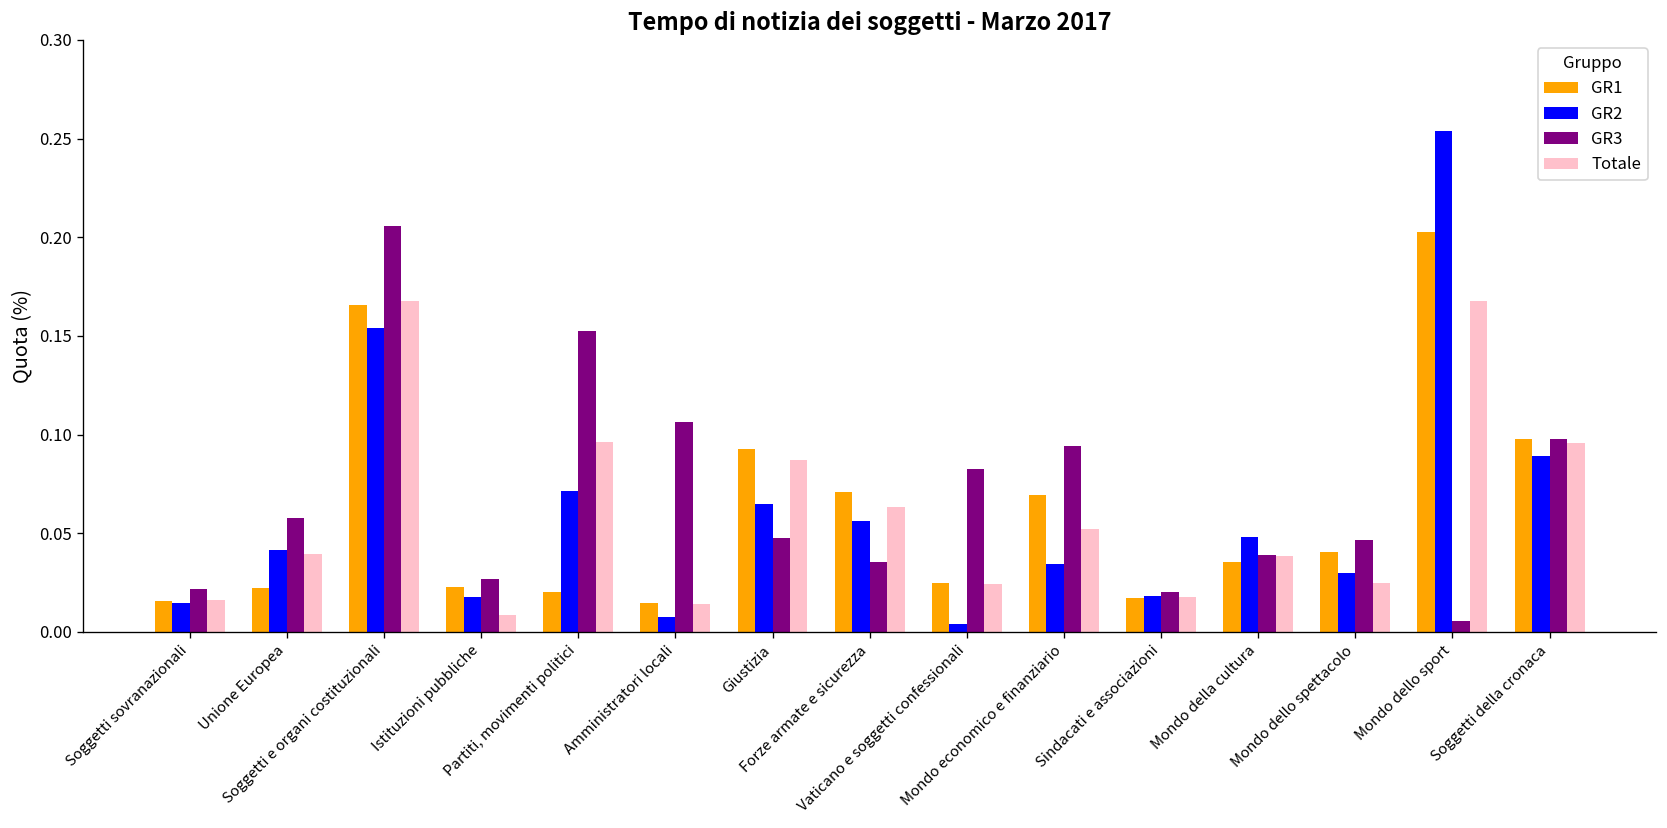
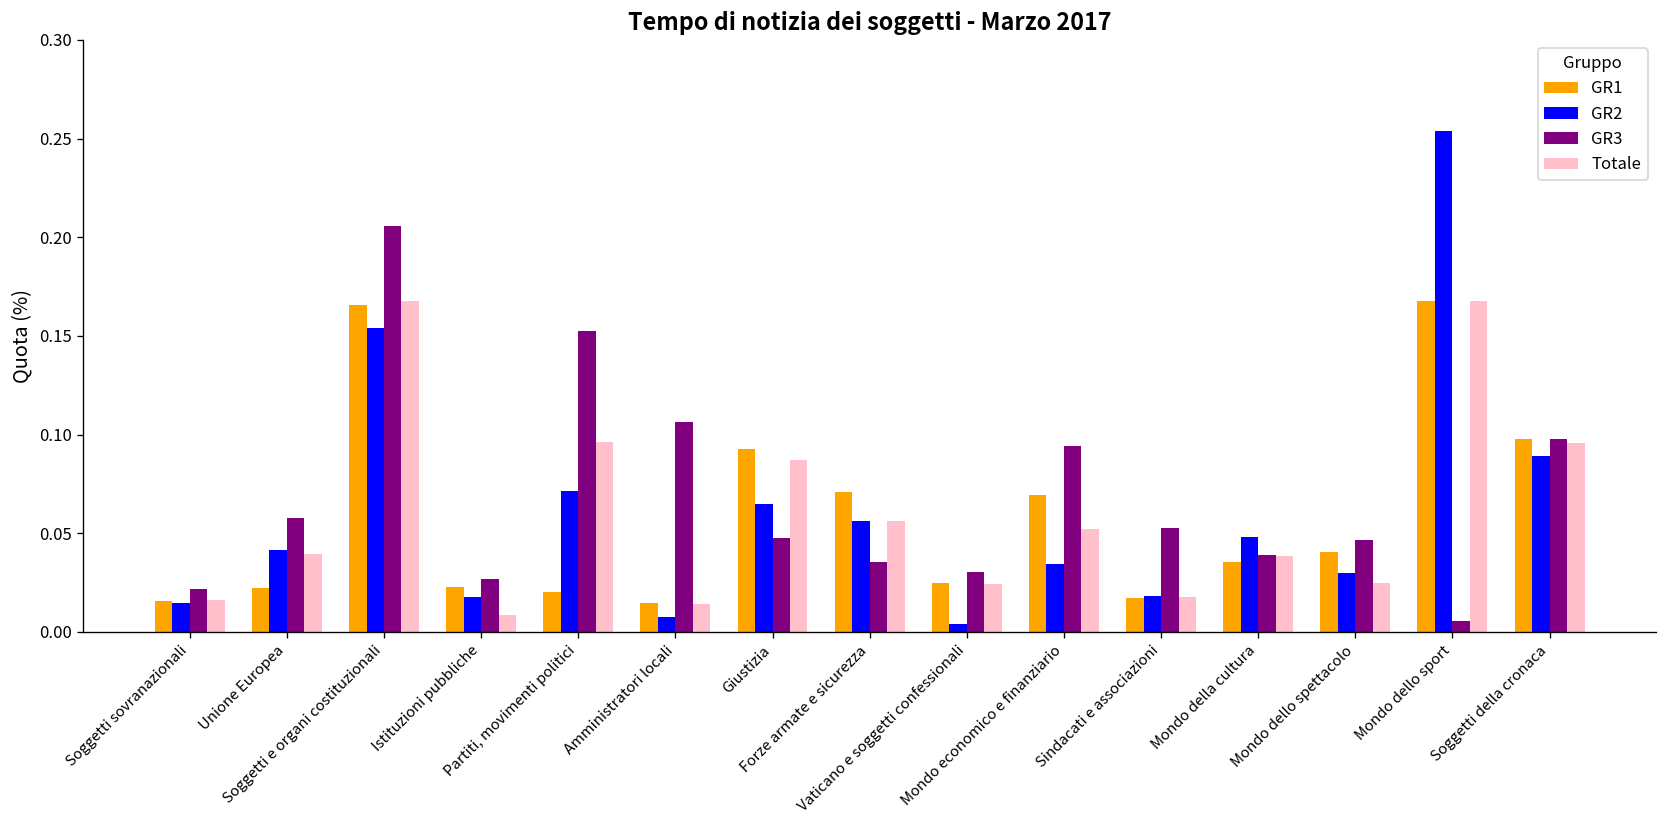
Totale, Forze armate e sicurezza: 0.063 -> 0.056
GR3, Vaticano e soggetti confessionali: 0.083 -> 0.030
GR3, Sindacati e associazioni: 0.020 -> 0.053
GR1, Mondo dello sport: 0.202 -> 0.168
